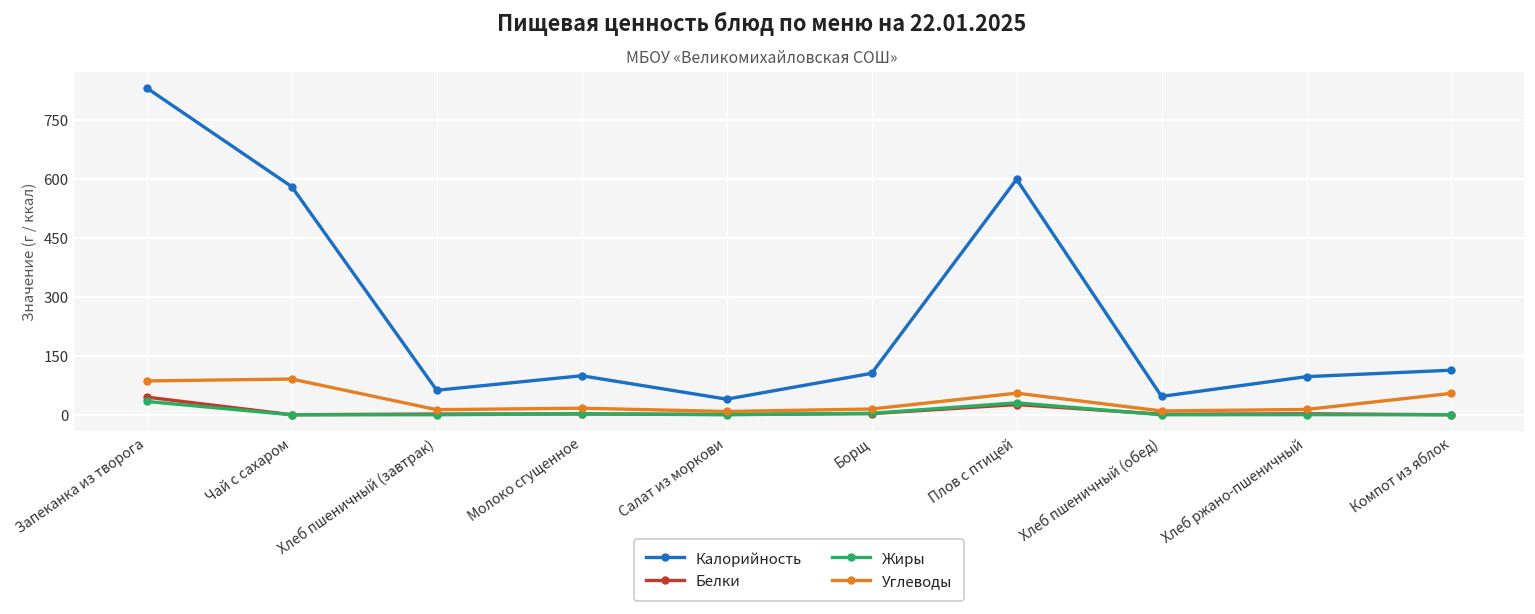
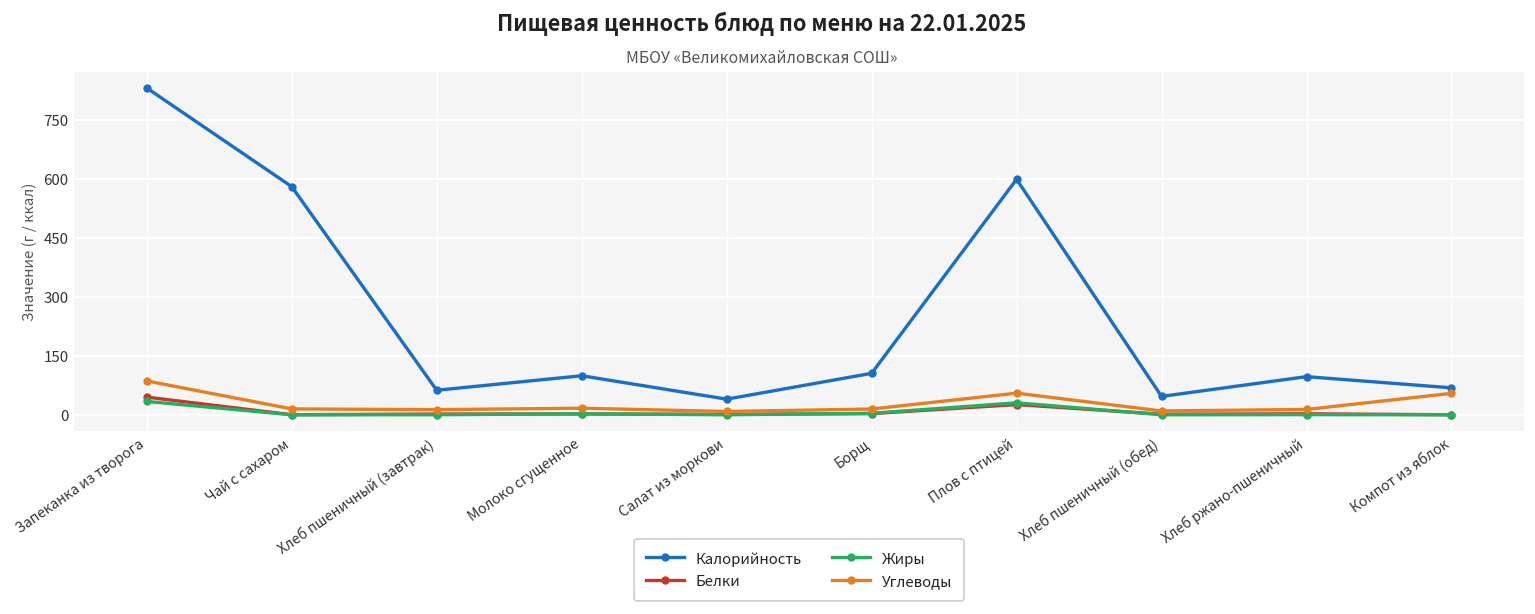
Углеводы, Чай с сахаром: 90 -> 20
Калорийность, Компот из яблок: 110 -> 70
